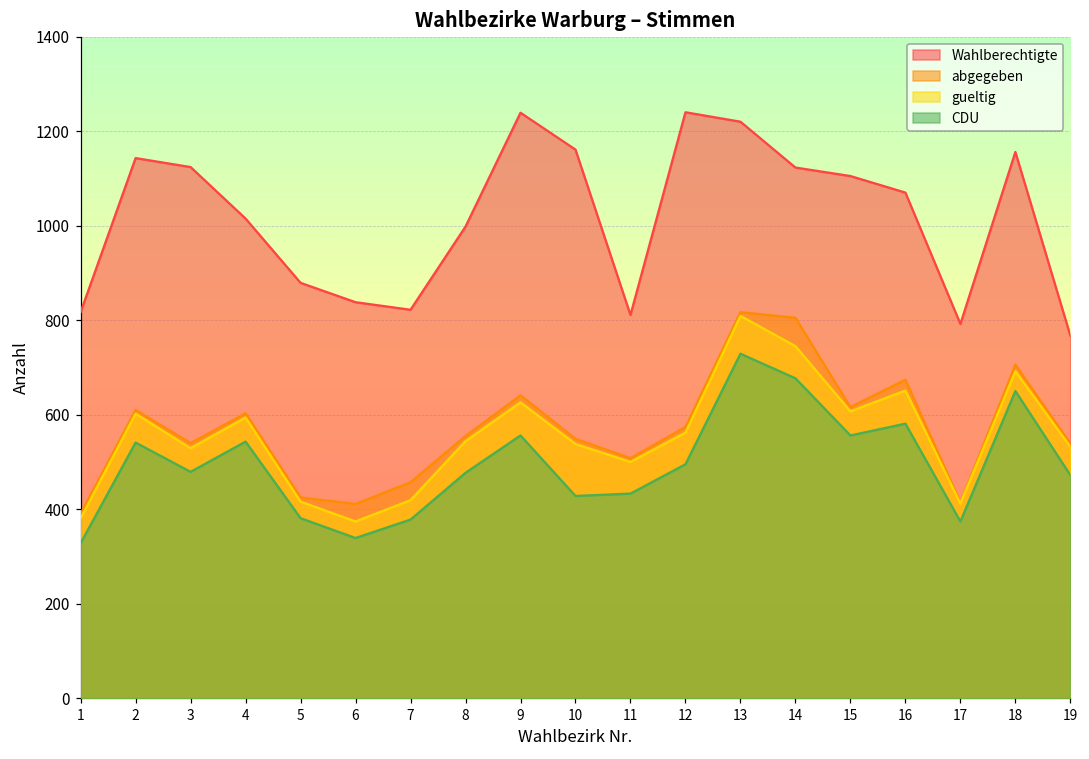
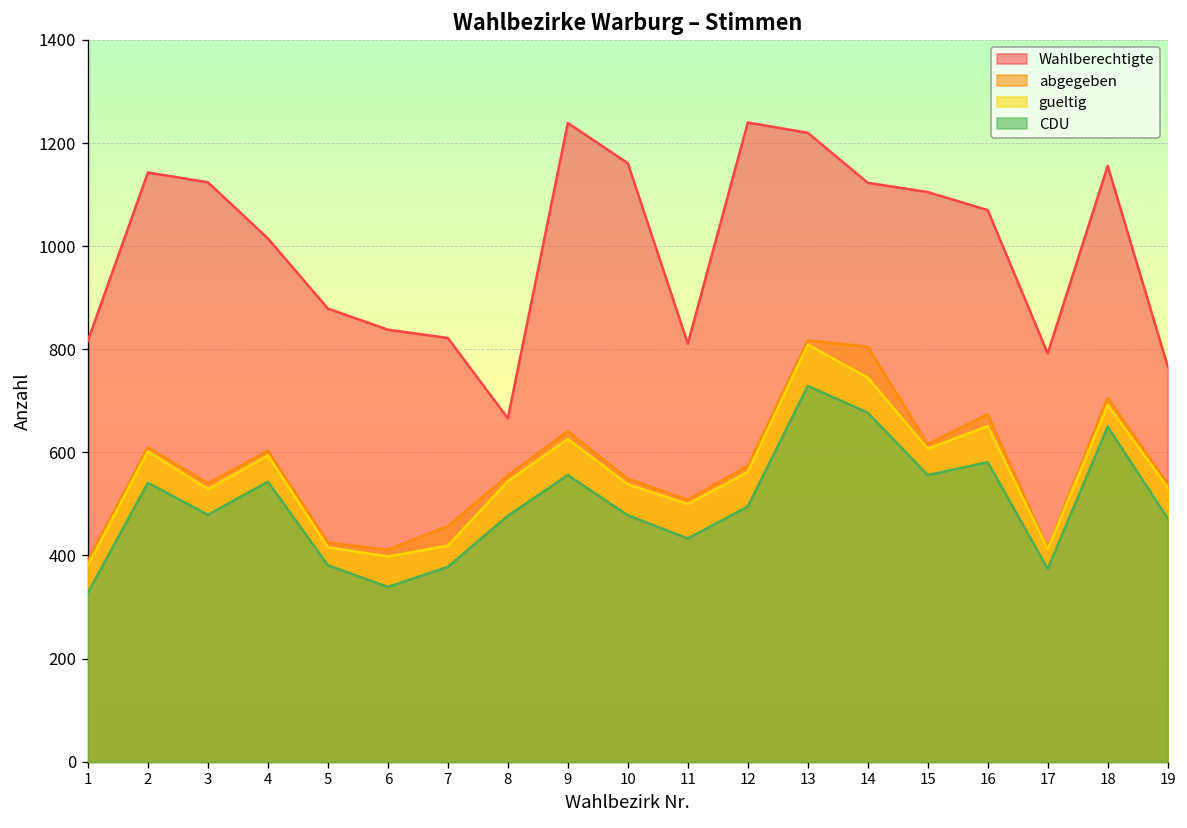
gueltig, 6: 370 -> 400
Wahlberechtigte, 8: 1000 -> 670
CDU, 10: 430 -> 480
